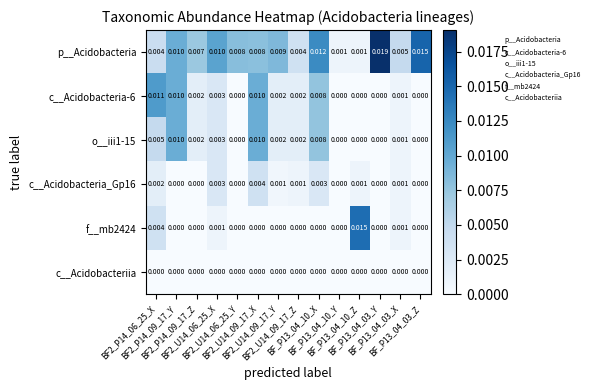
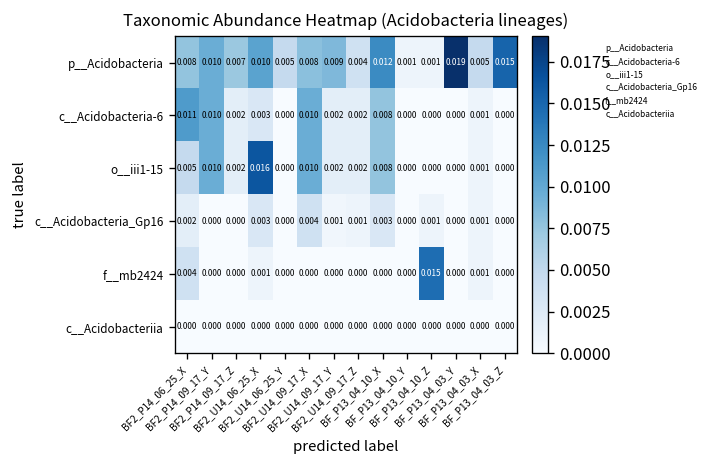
p__Acidobacteria, BF2_P14_06_25_X: 0.004 -> 0.008
p__Acidobacteria, BF2_U14_06_25_Y: 0.008 -> 0.005
o__iii1-15, BF2_U14_06_25_X: 0.003 -> 0.016
